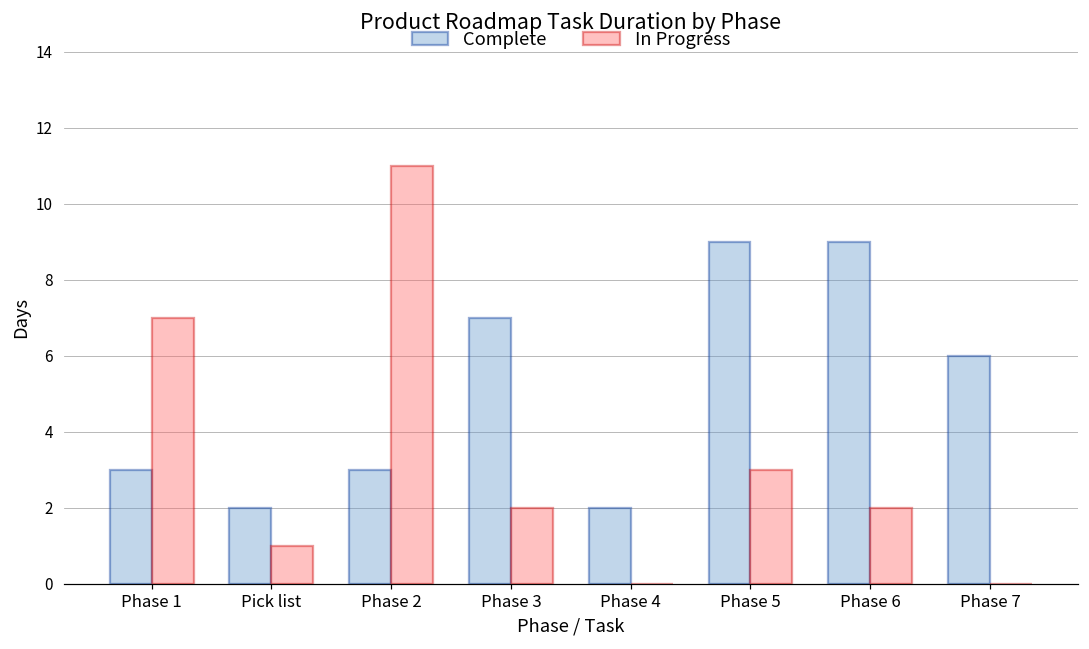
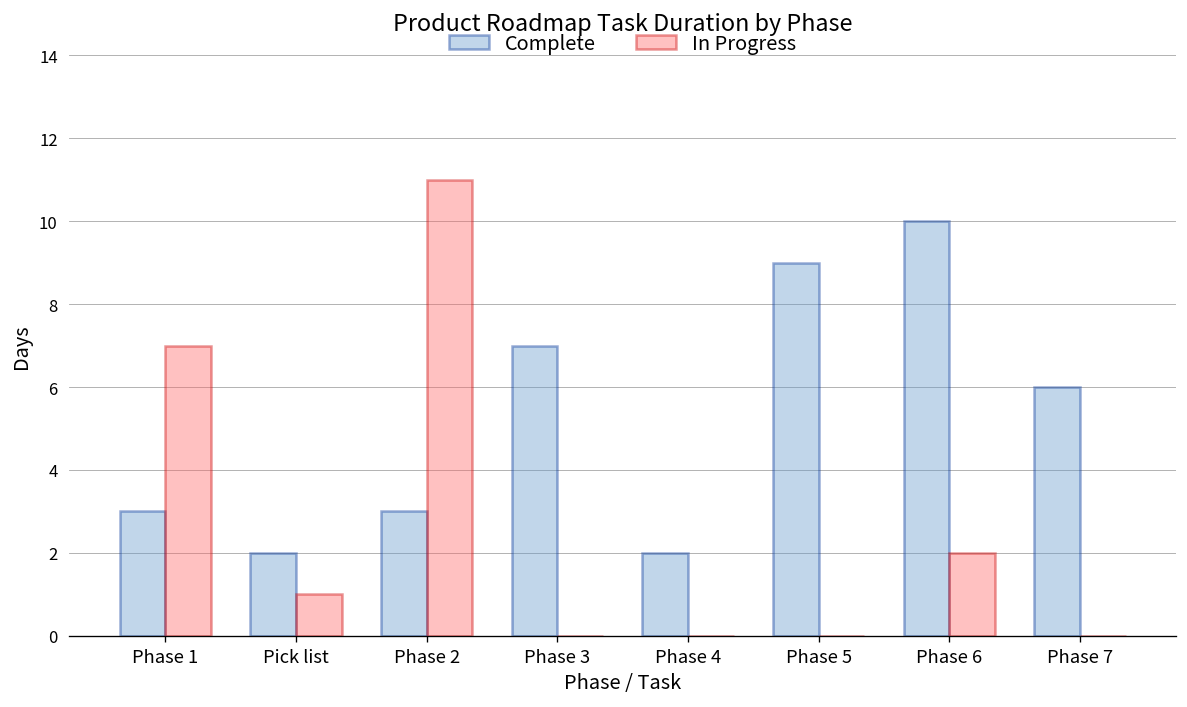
In Progress, Phase 3: 2 -> 0
In Progress, Phase 5: 3 -> 0
Complete, Phase 6: 9 -> 10
